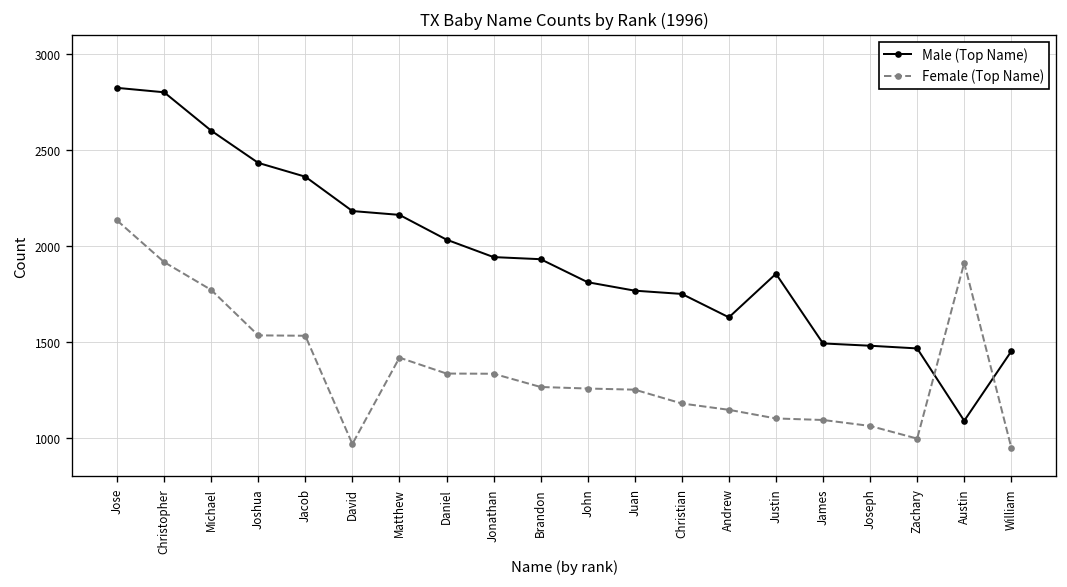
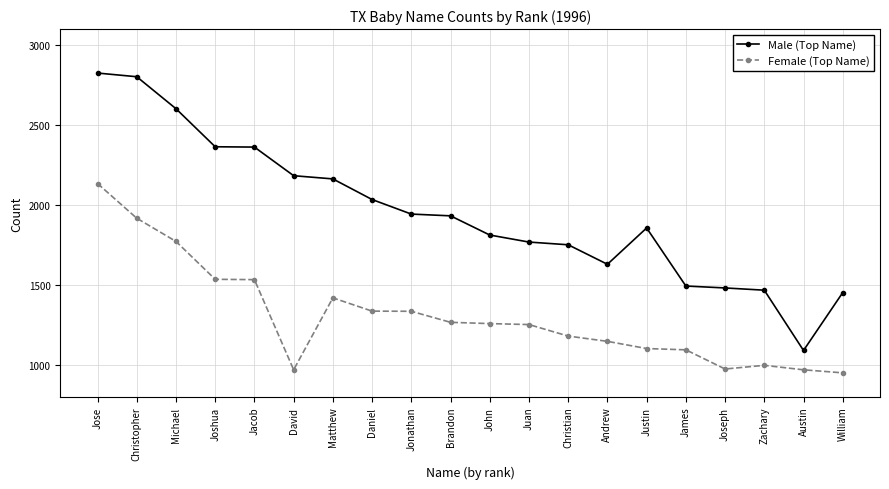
Male (Top Name), Joshua: 2430 -> 2360
Female (Top Name), Joseph: 1060 -> 970
Female (Top Name), Austin: 1910 -> 970
